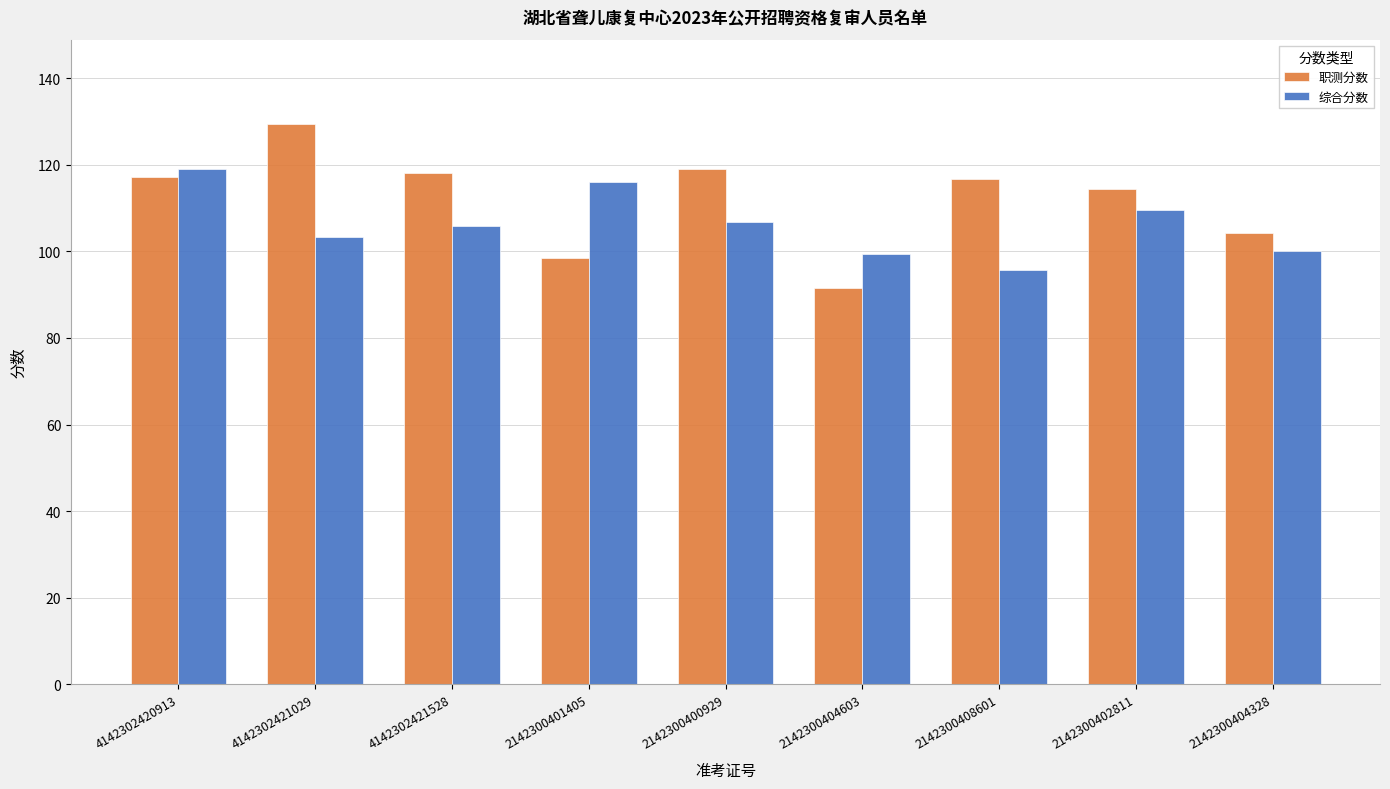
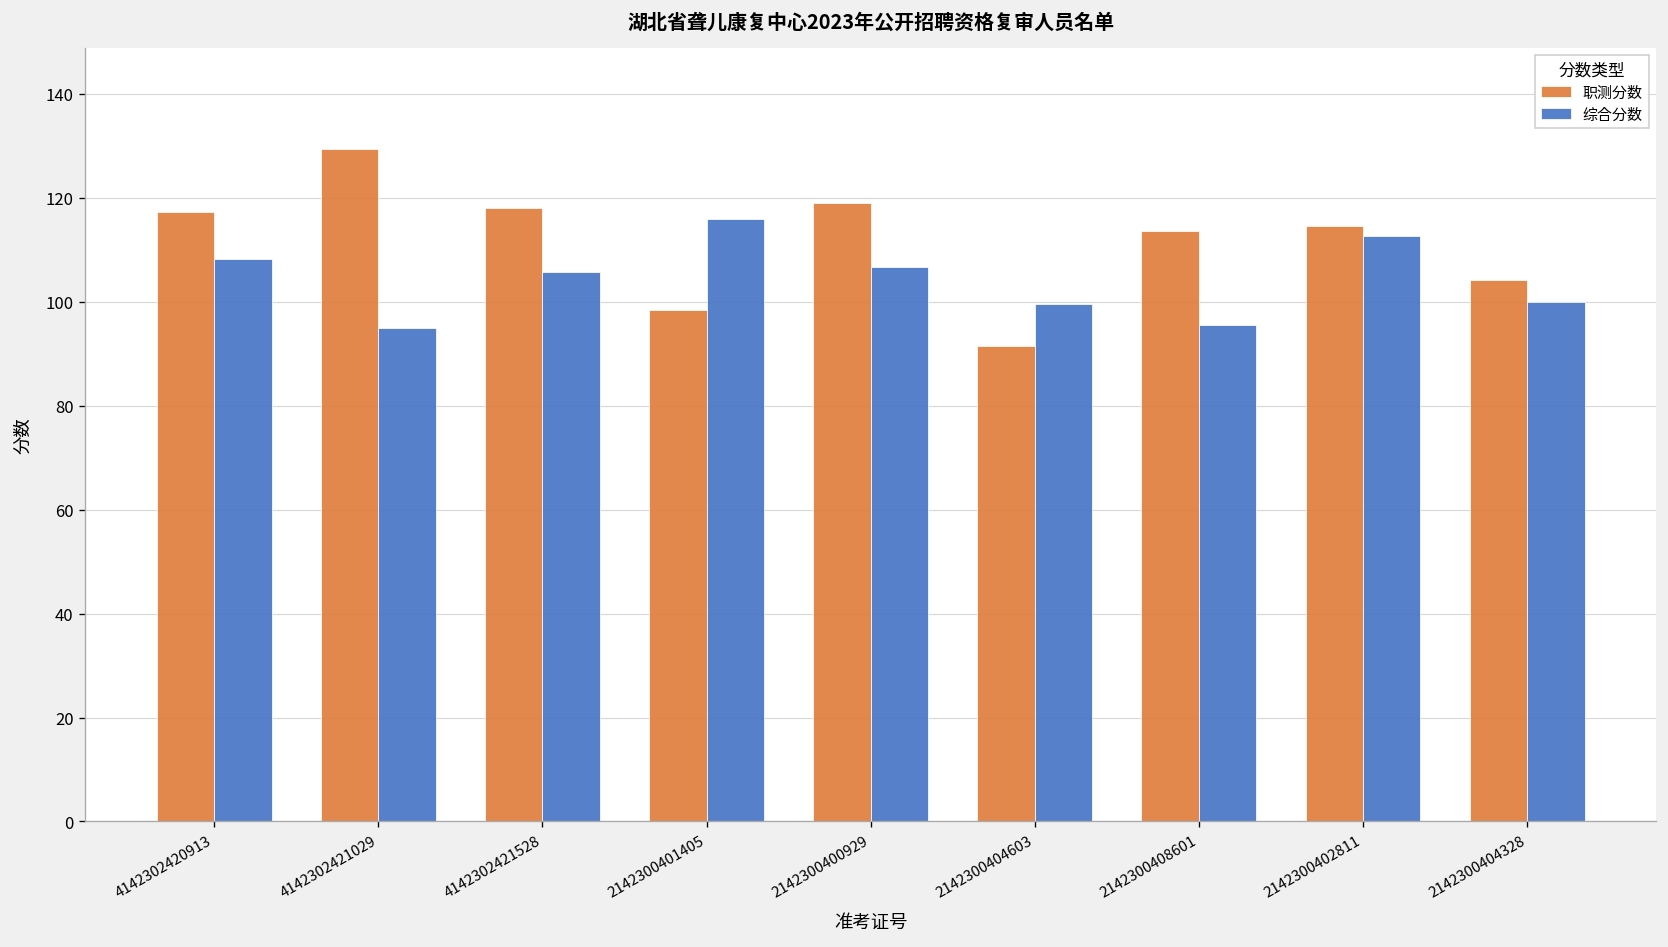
综合分数, 4142302420913: 119 -> 108
综合分数, 4142302421029: 103 -> 95
职测分数, 2142300408601: 117 -> 114
综合分数, 2142300402811: 110 -> 113
